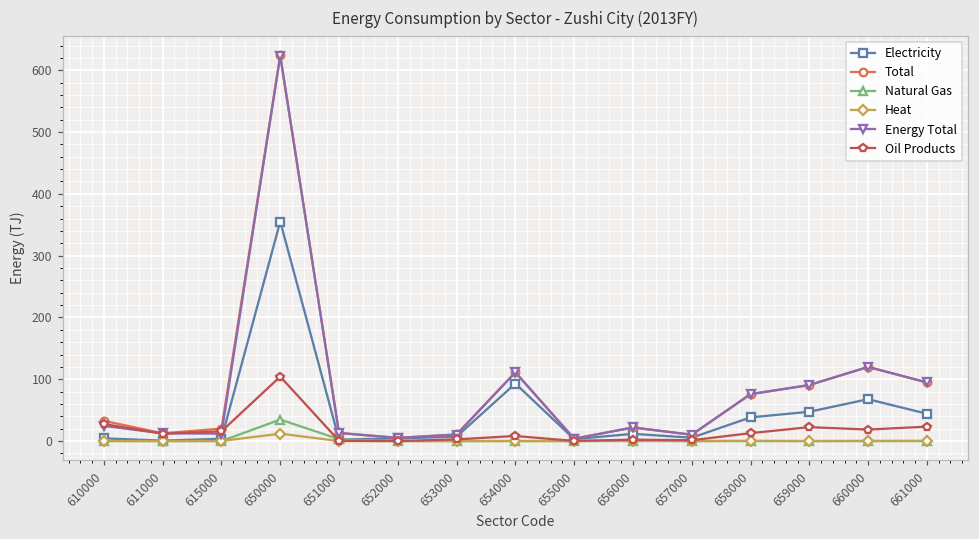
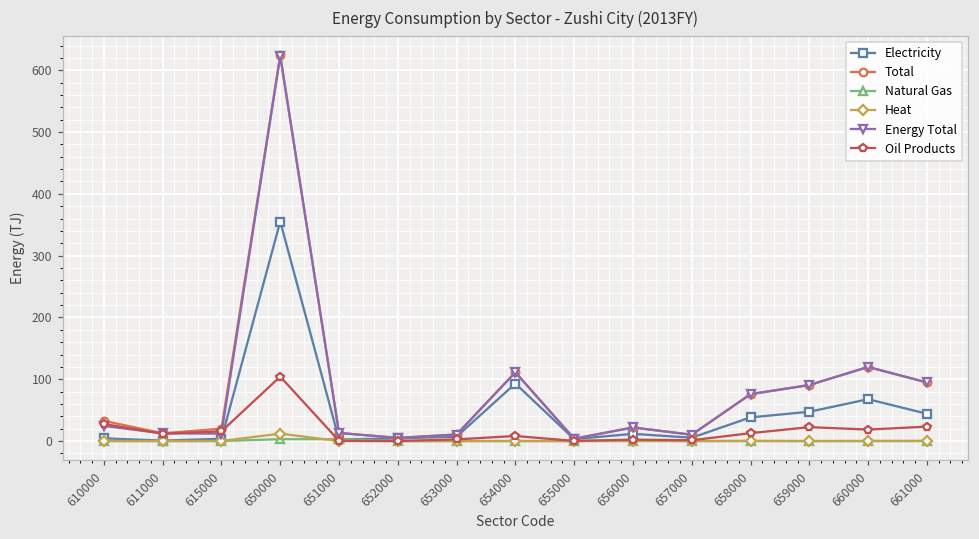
Natural Gas, 650000: 30 -> 0
